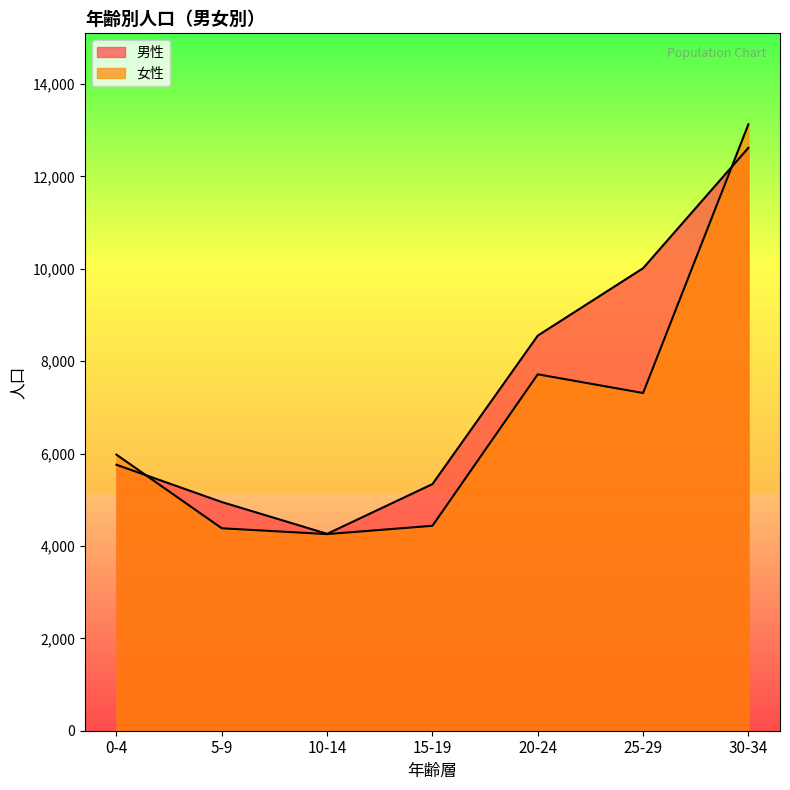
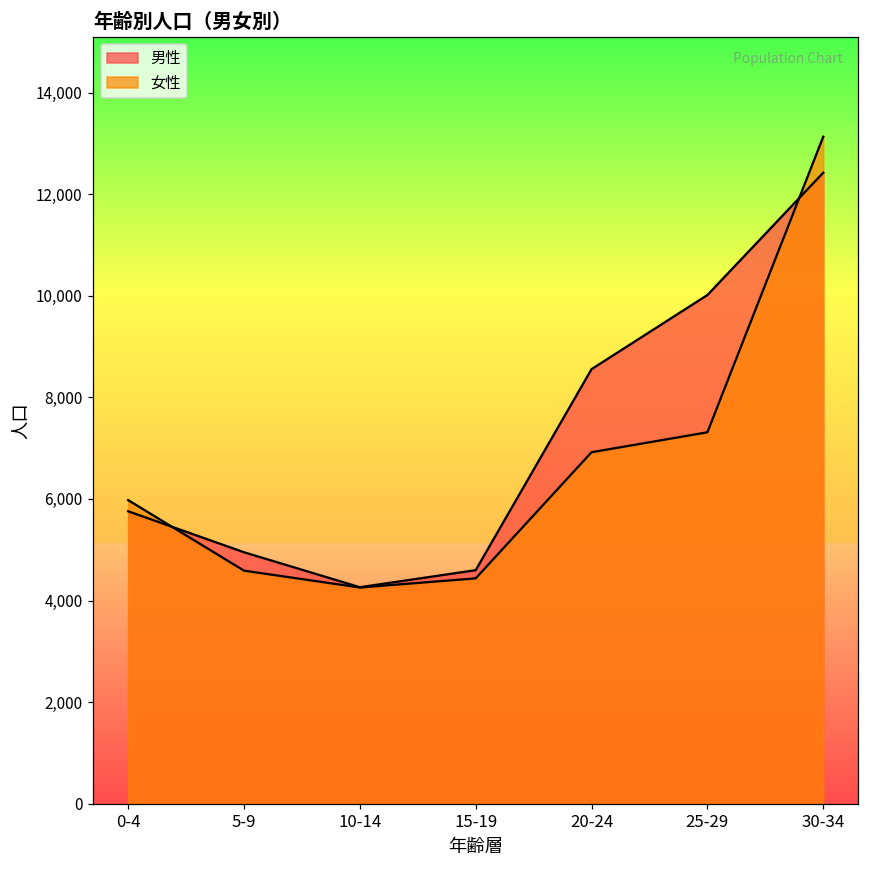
女性, 5-9: 4,400 -> 4,600
男性, 15-19: 5,300 -> 4,600
女性, 20-24: 7,700 -> 6,900
男性, 30-34: 12,600 -> 12,400
